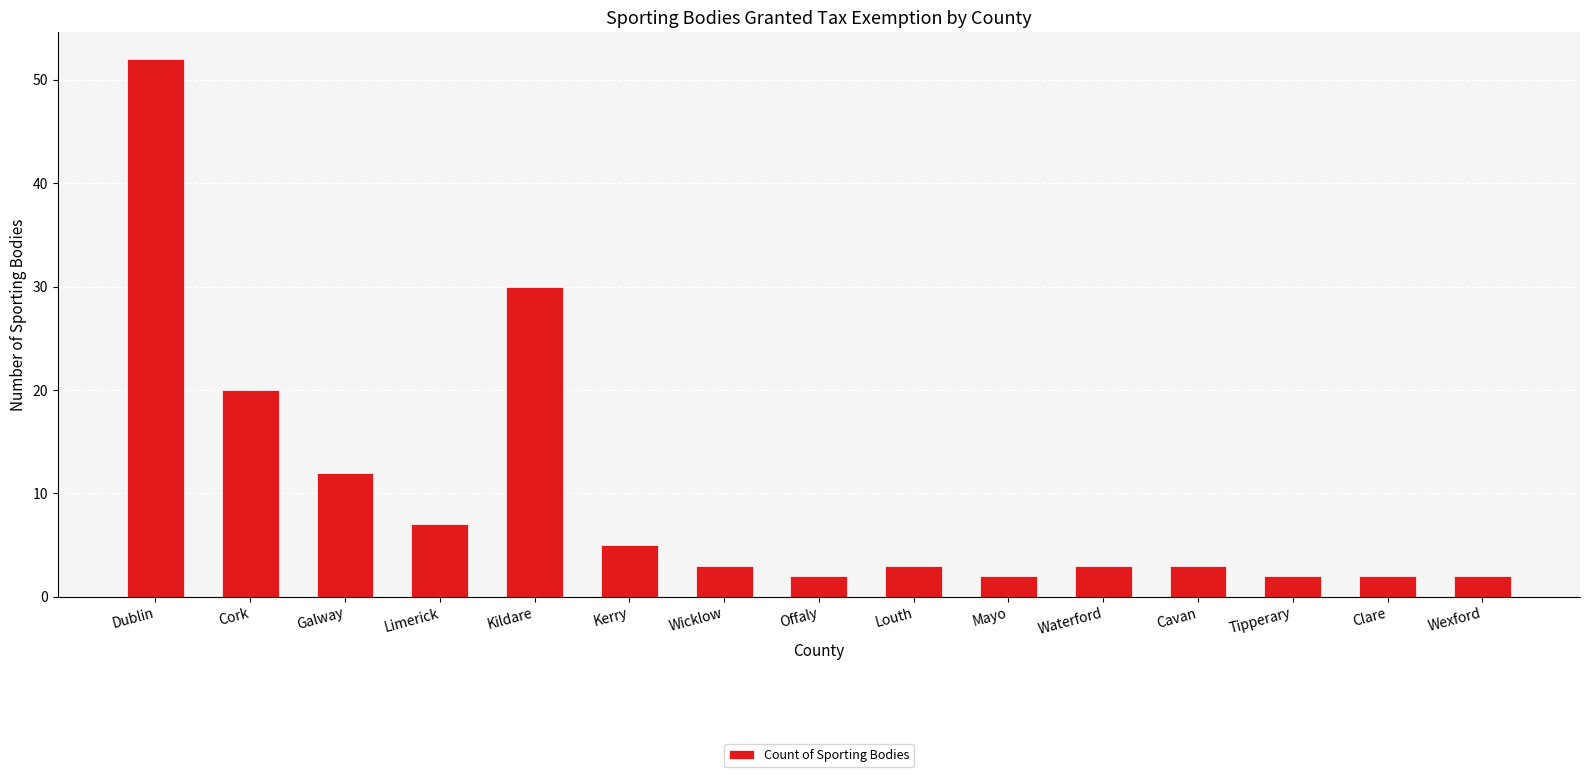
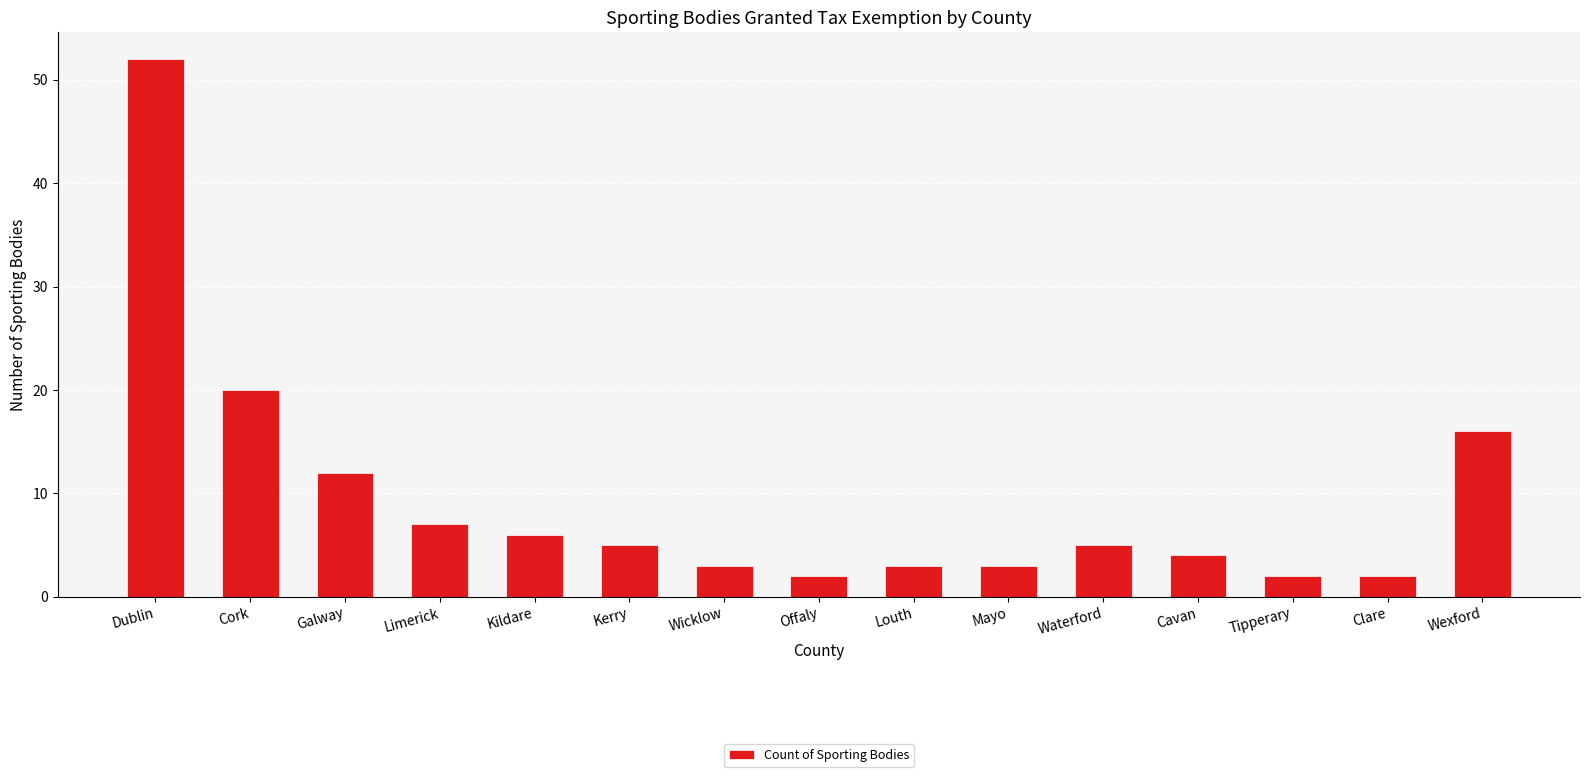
Kildare: 30 -> 6
Mayo: 2 -> 3
Waterford: 3 -> 5
Cavan: 3 -> 4
Wexford: 2 -> 16
